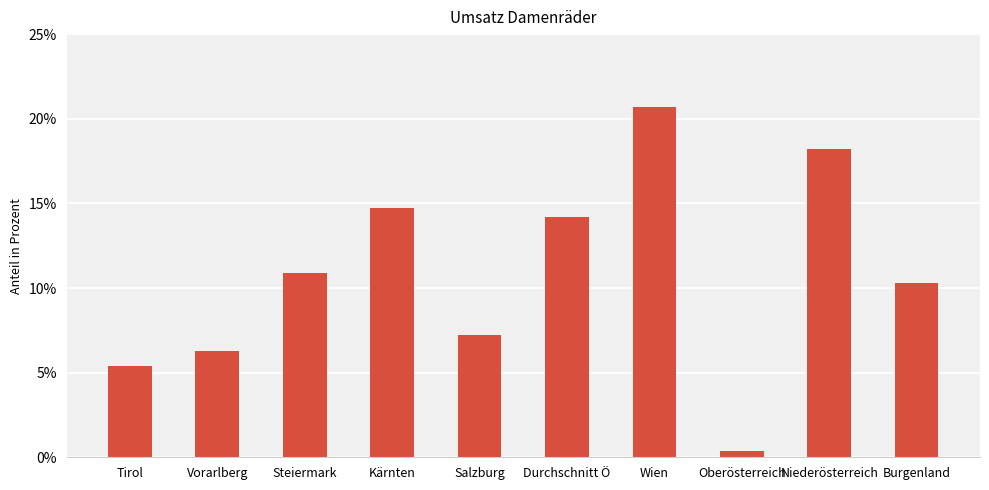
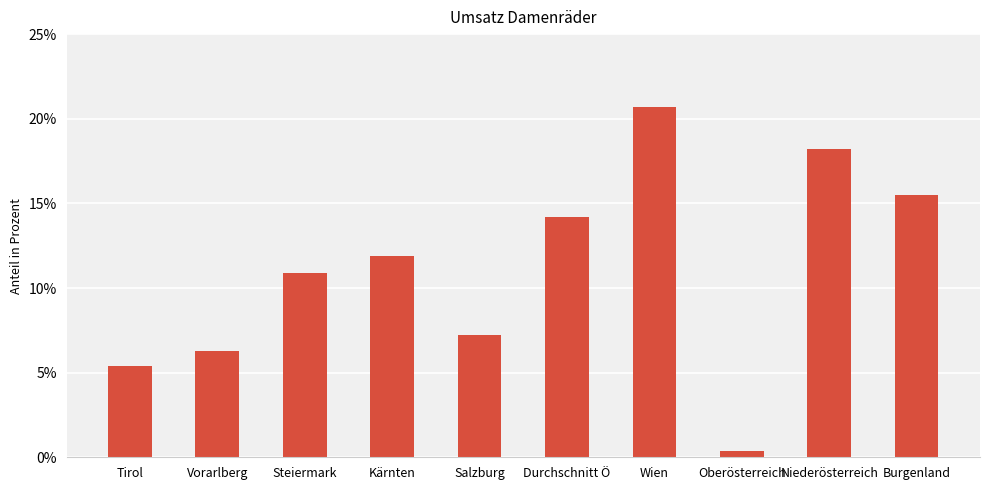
Kärnten: 14.7% -> 11.9%
Burgenland: 10.3% -> 15.5%
